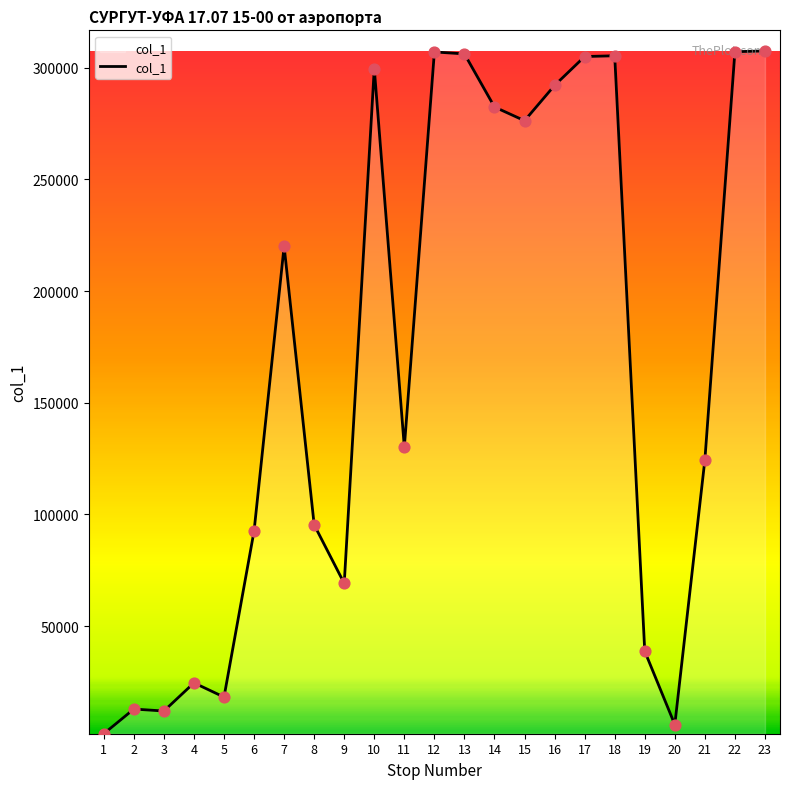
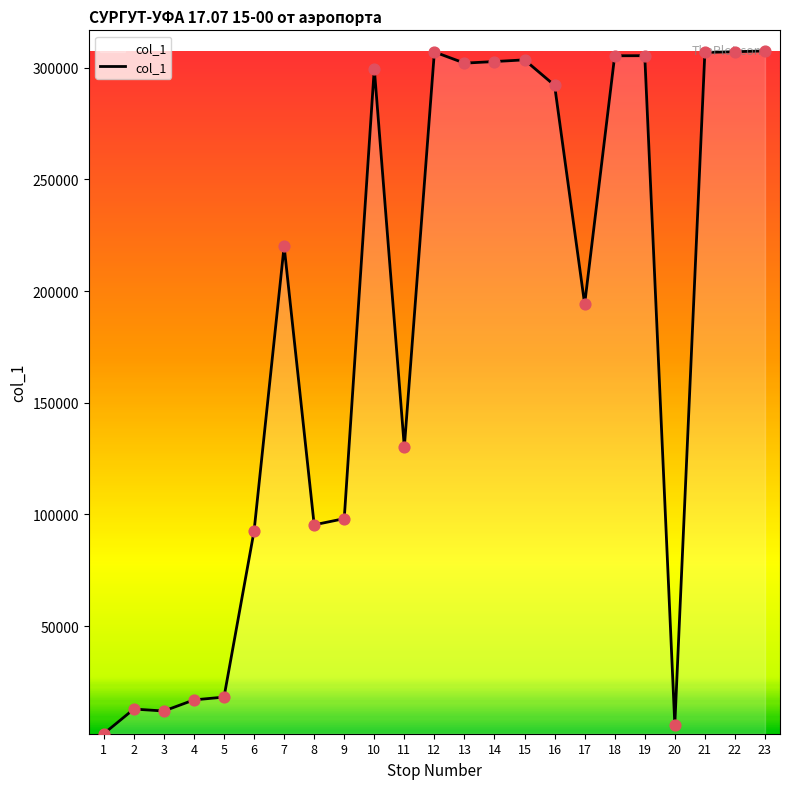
4: 25000 -> 17000
9: 69000 -> 98000
13: 306000 -> 302000
14: 282000 -> 303000
15: 276000 -> 304000
17: 305000 -> 194000
19: 39000 -> 305000
21: 124000 -> 307000
